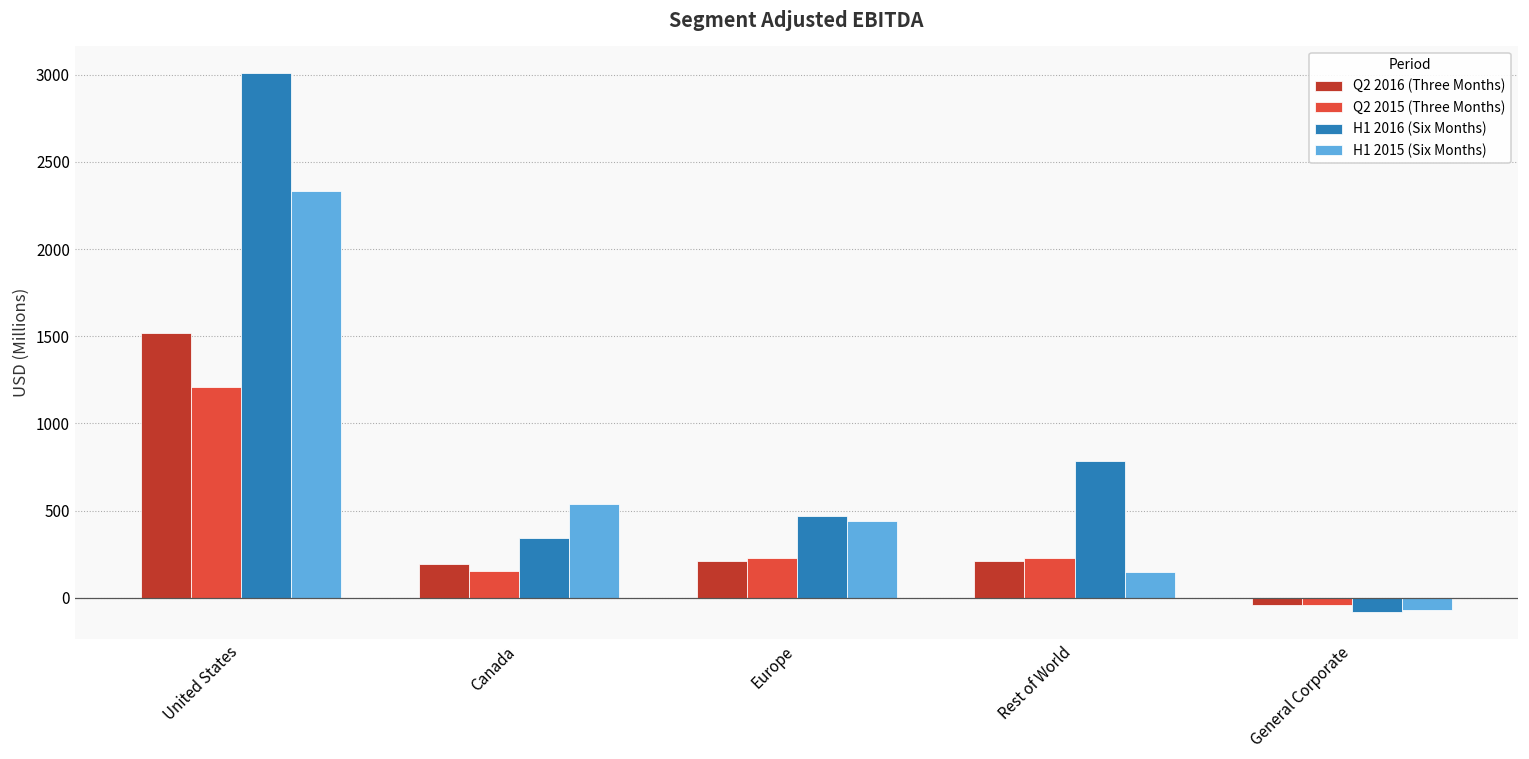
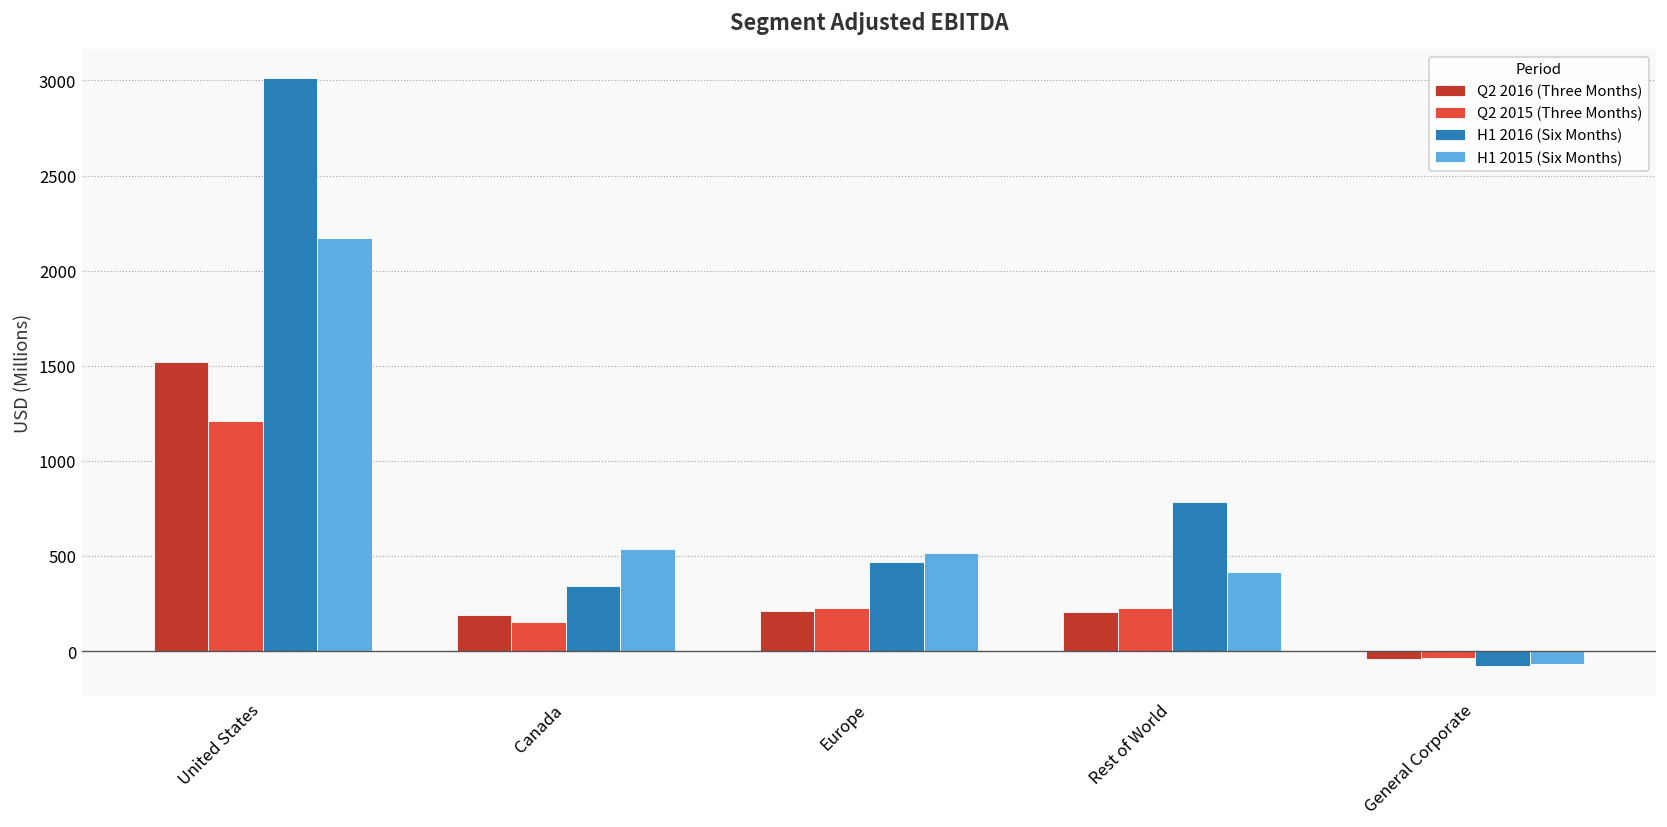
H1 2015 (Six Months), United States: 2330 -> 2170
H1 2015 (Six Months), Europe: 440 -> 510
H1 2015 (Six Months), Rest of World: 150 -> 420
